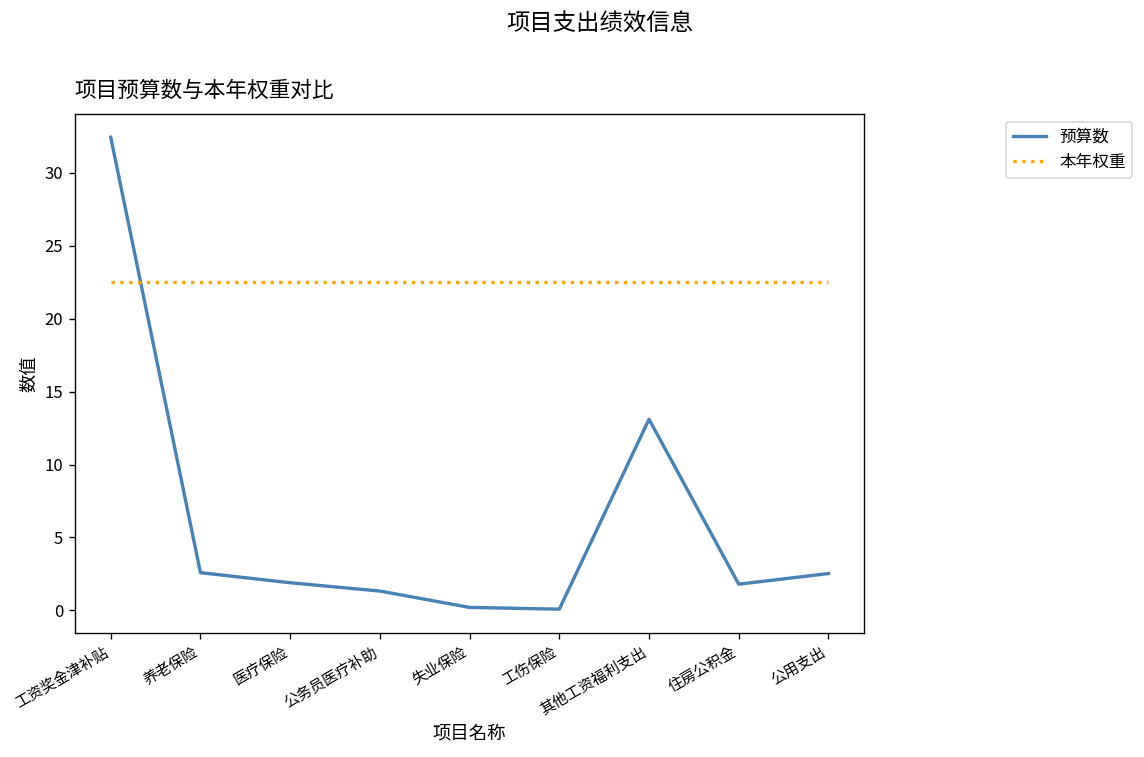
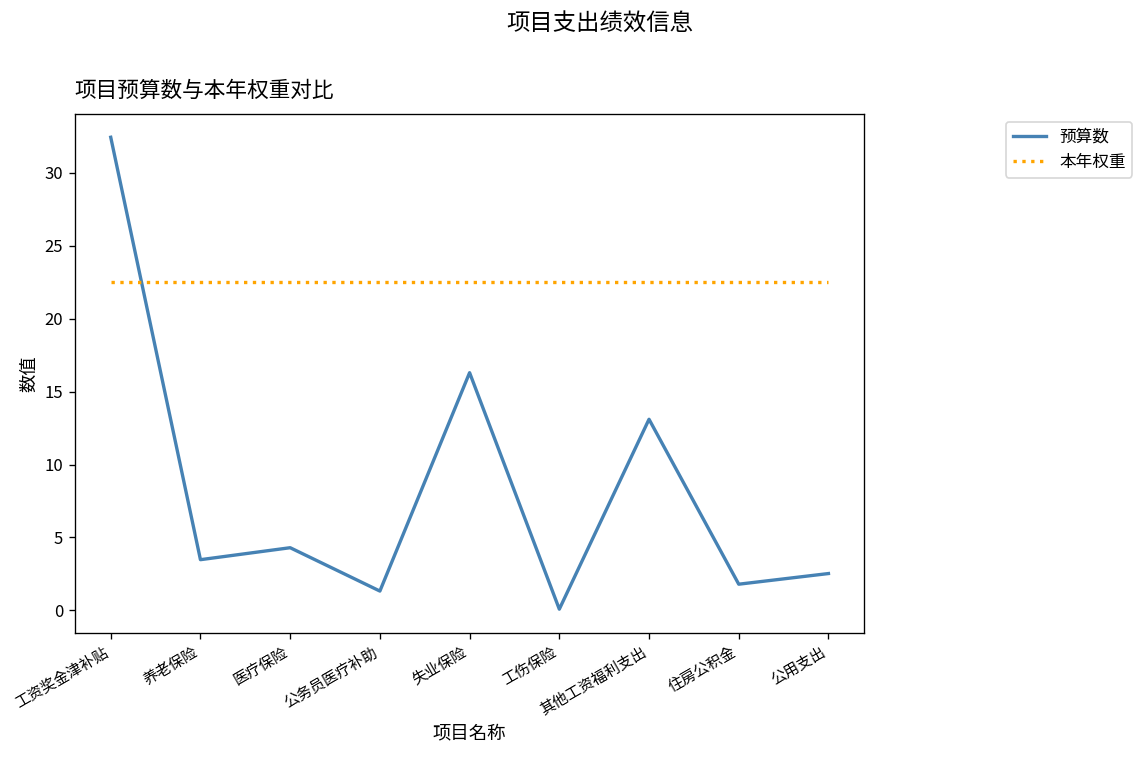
预算数, 养老保险: 2.6 -> 3.5
预算数, 医疗保险: 1.9 -> 4.3
预算数, 失业保险: 0.2 -> 16.3
